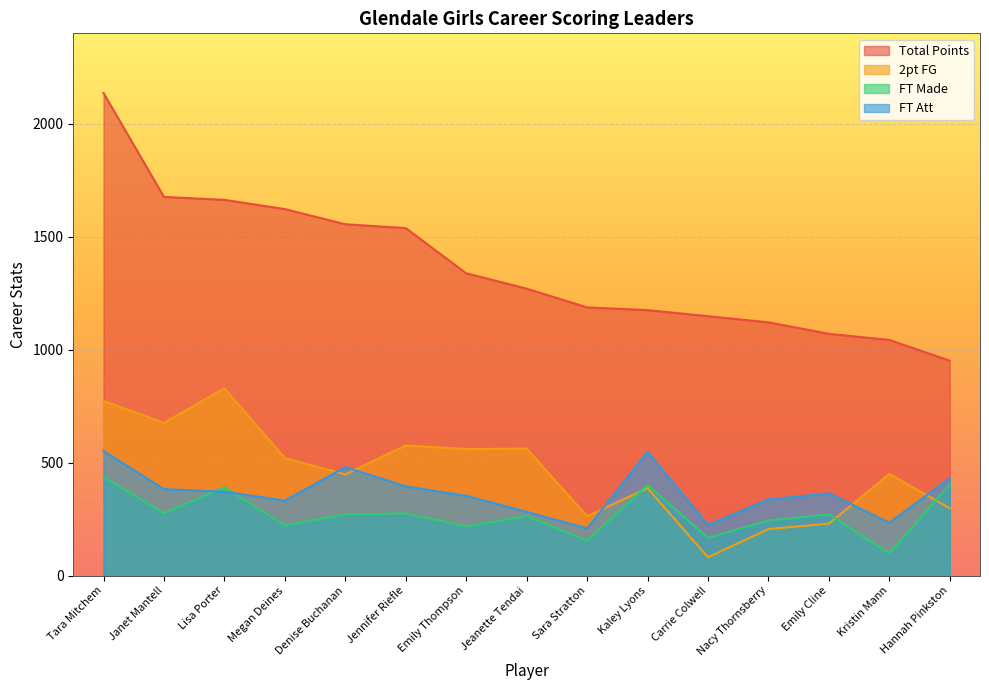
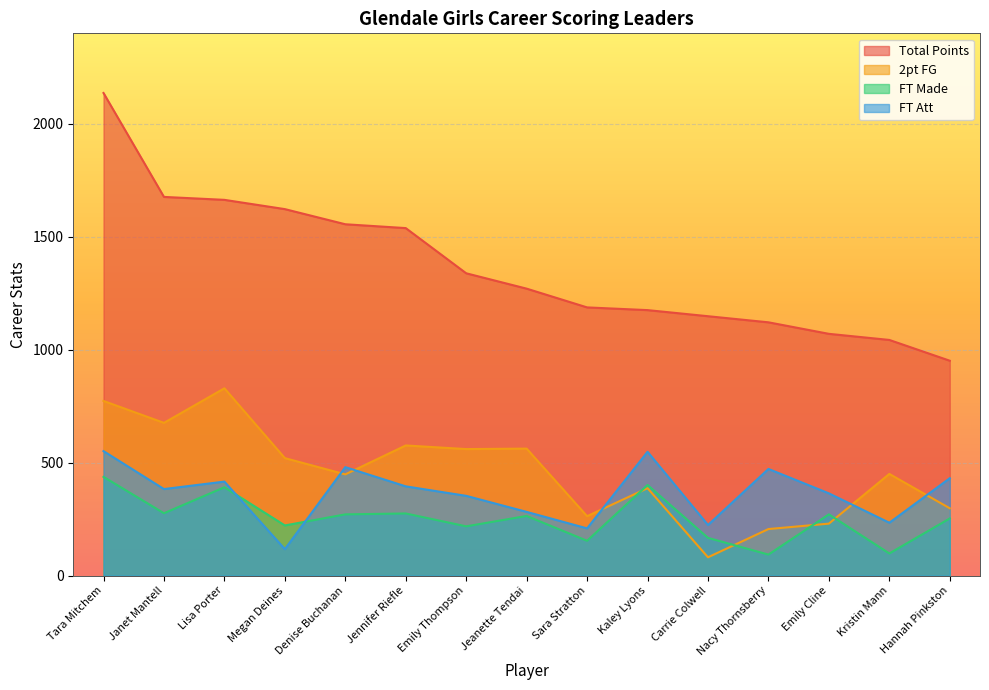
FT Att, Lisa Porter: 370 -> 420
FT Att, Megan Deines: 330 -> 120
FT Made, Nacy Thornsberry: 240 -> 90
FT Att, Nacy Thornsberry: 340 -> 470
FT Made, Hannah Pinkston: 400 -> 250
